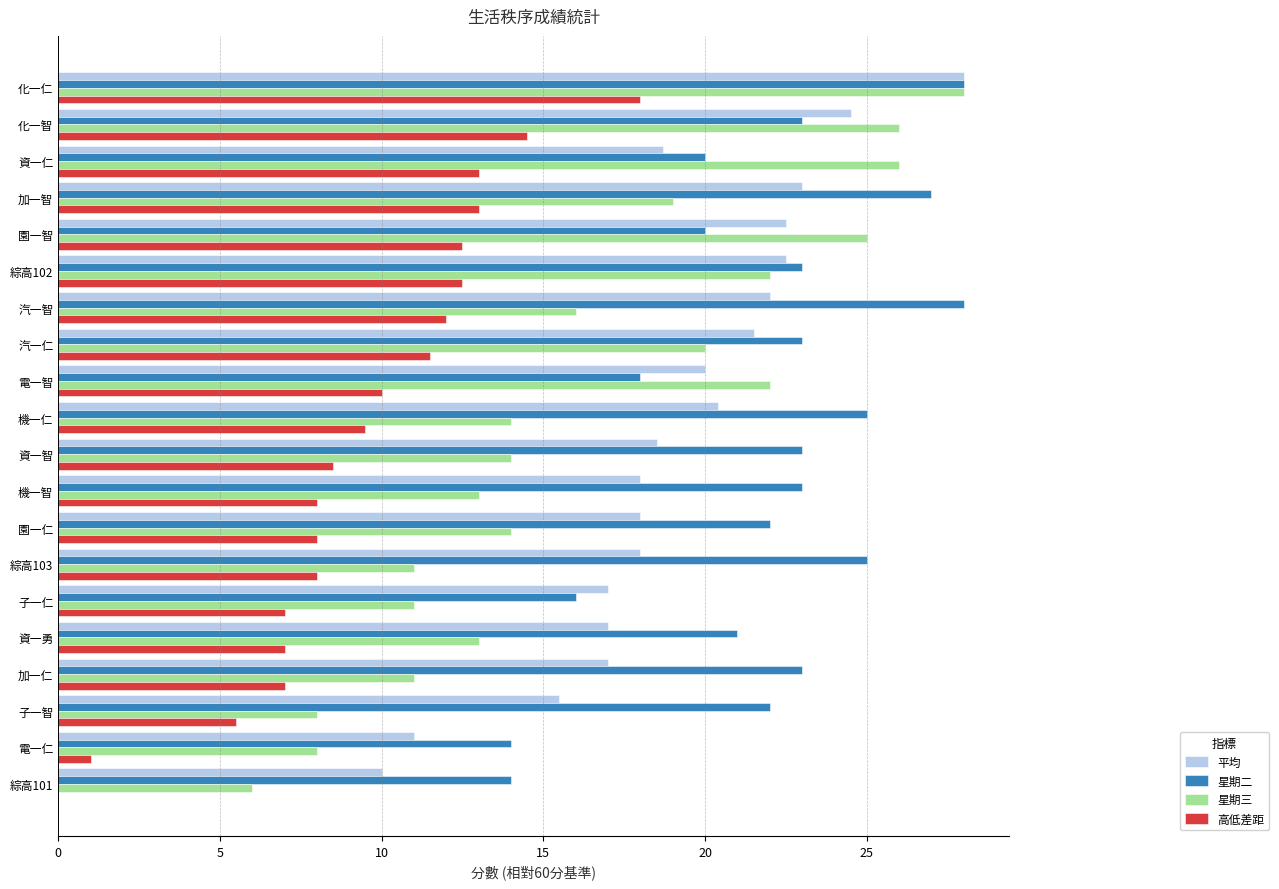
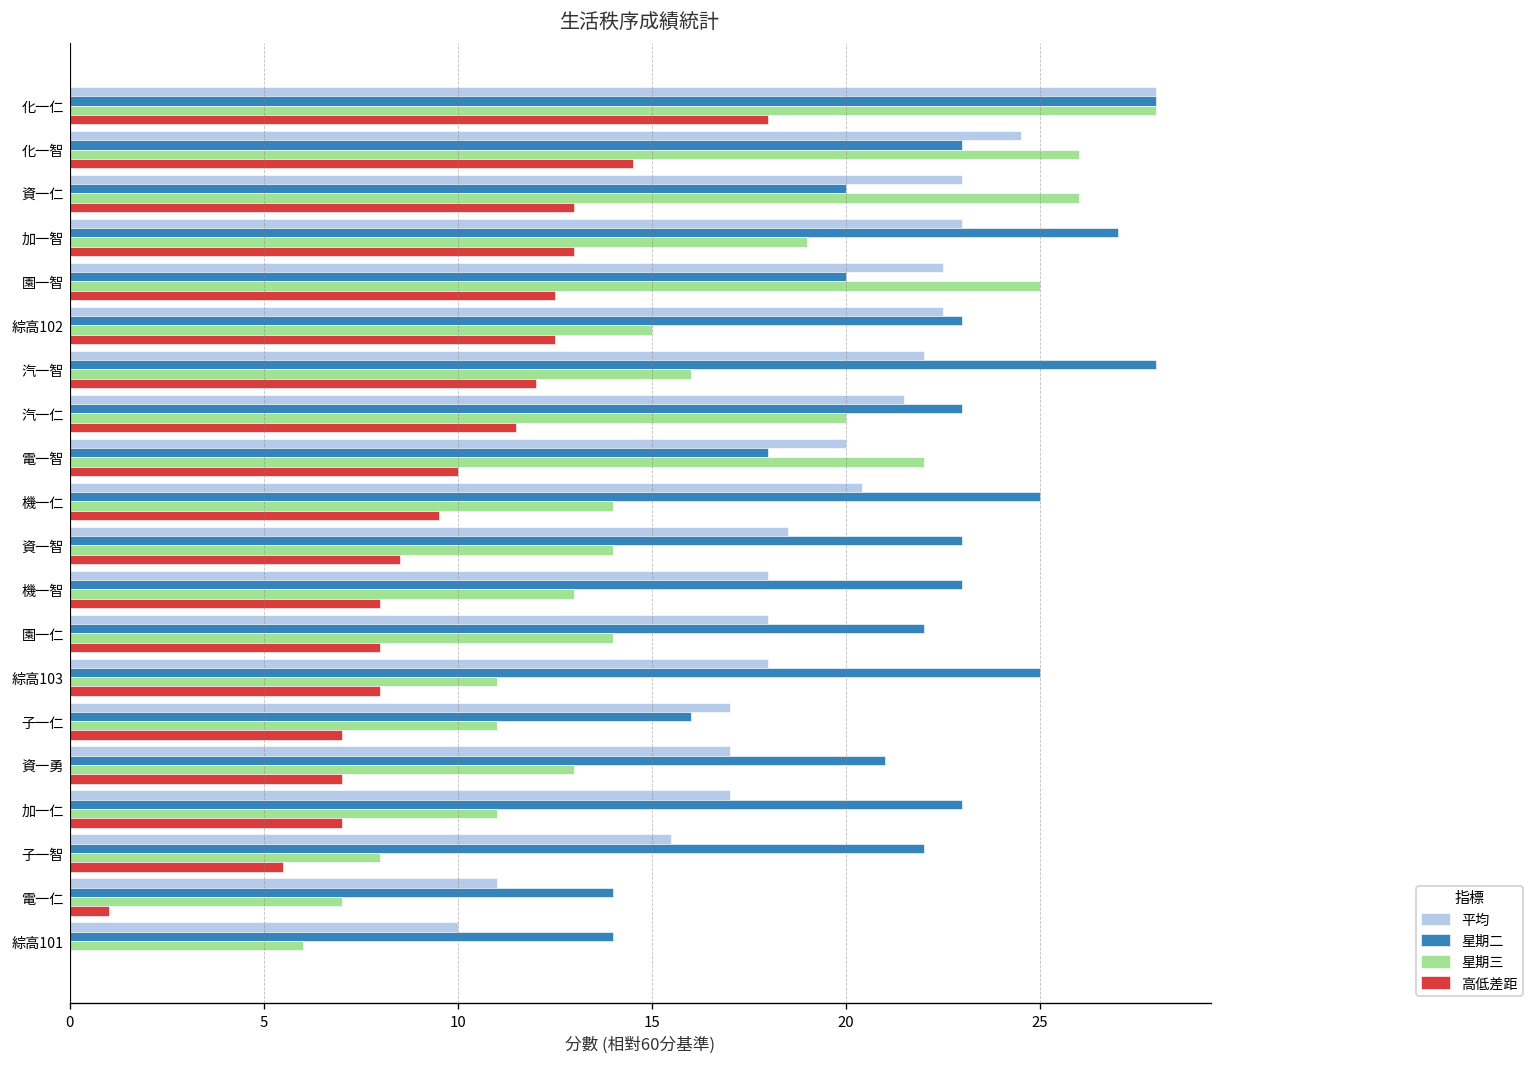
平均, 資一仁: 18.7 -> 23.0
星期三, 綜高102: 22.0 -> 15.0
星期三, 電一仁: 8.0 -> 7.0
